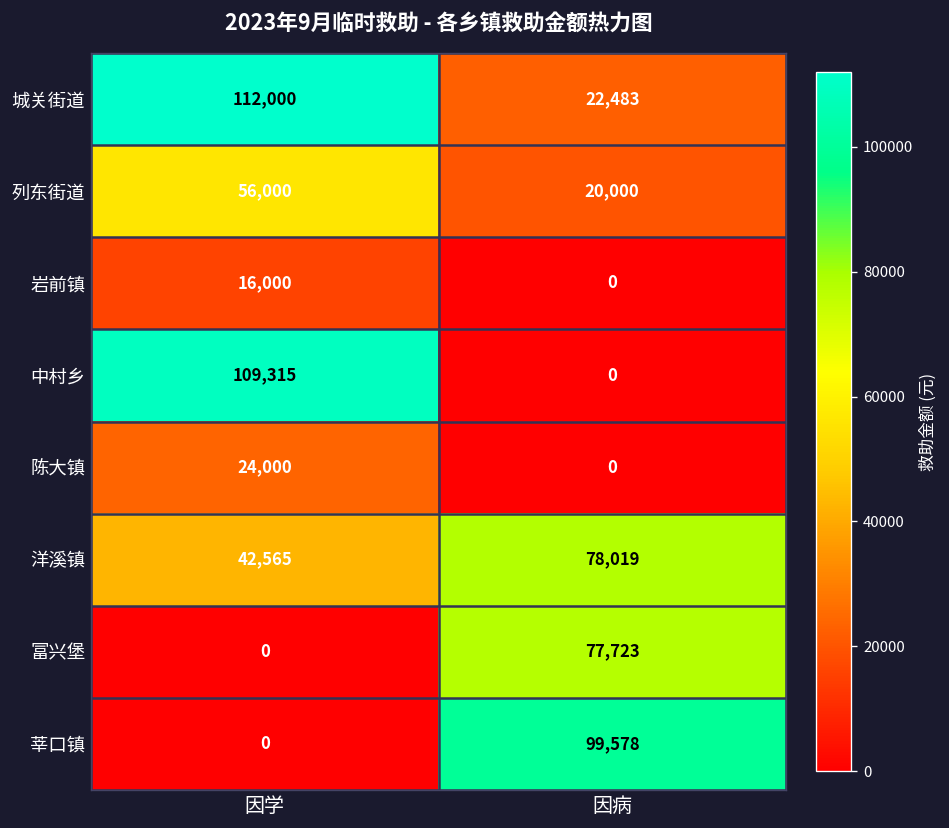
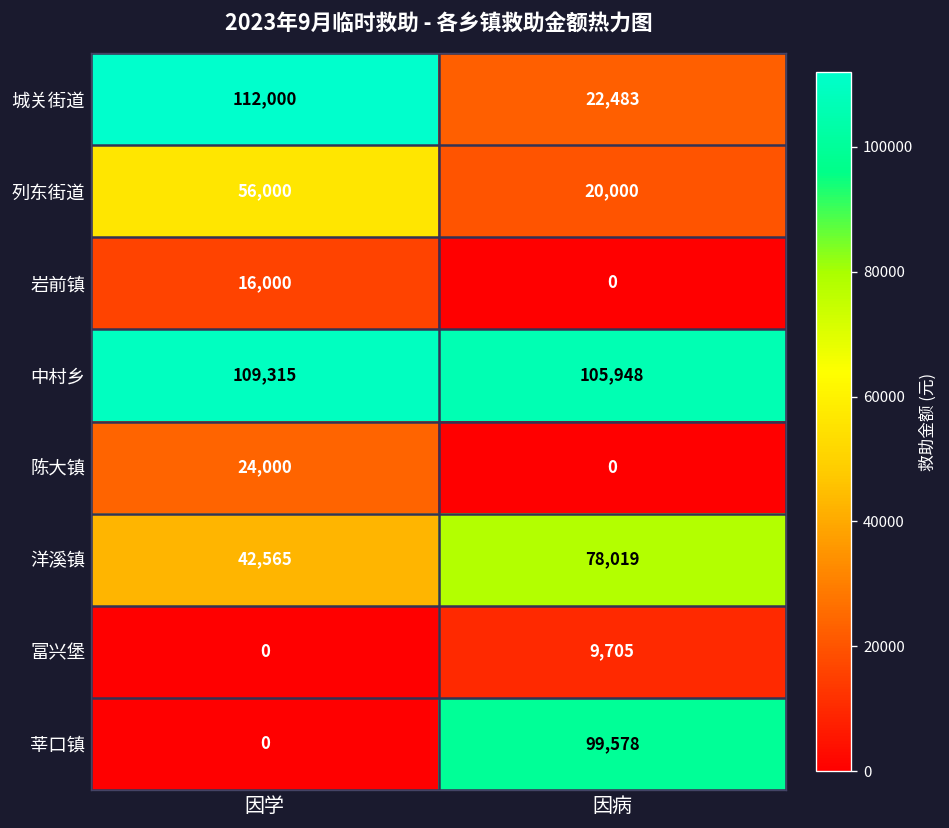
中村乡, 因病: 0 -> 105,948
富兴堡, 因病: 77,723 -> 9,705
